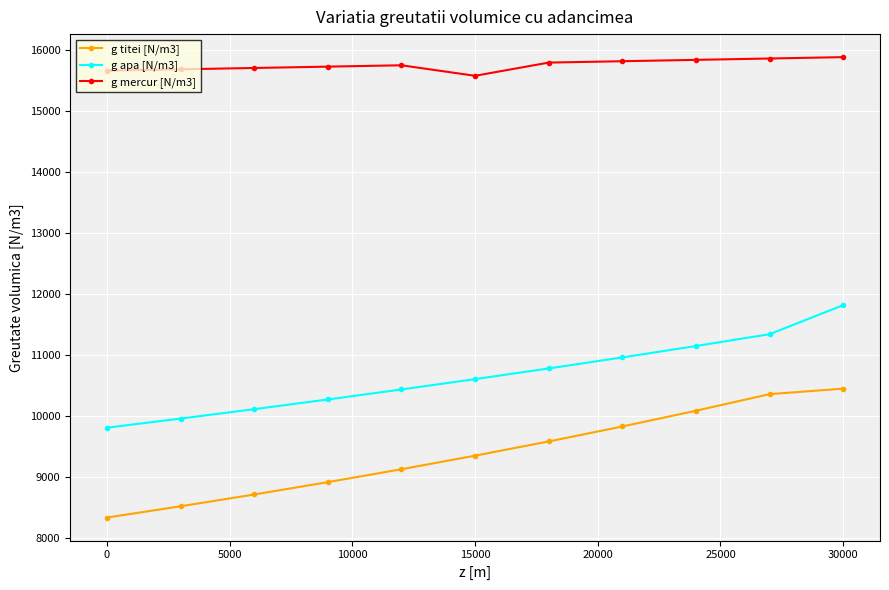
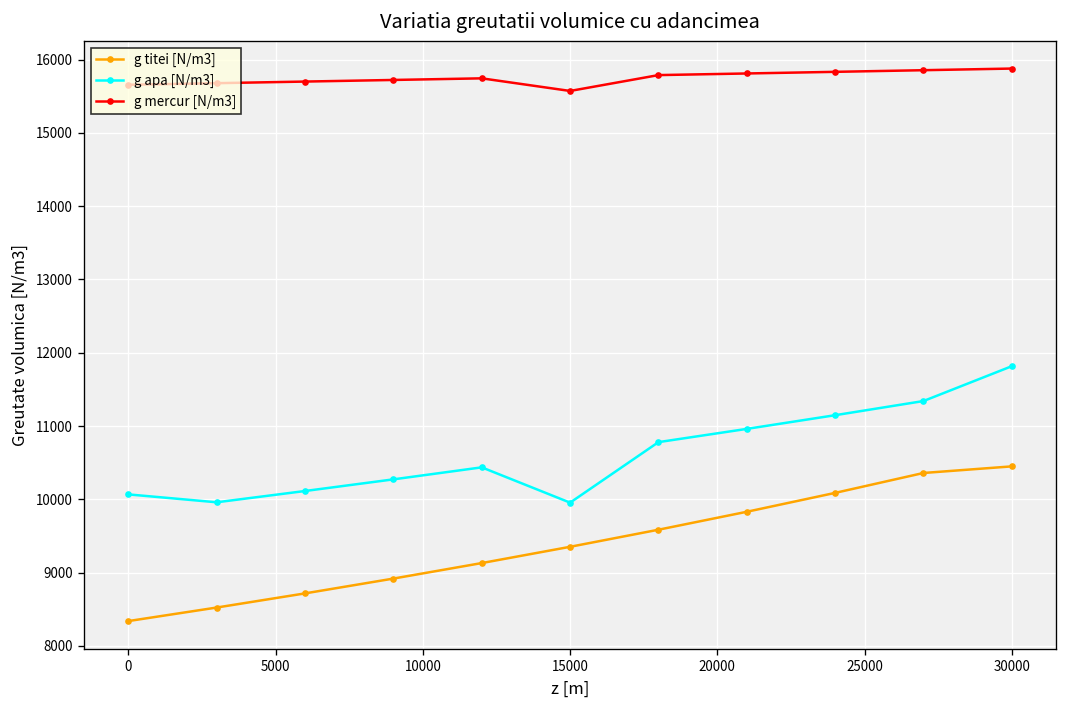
g apa [N/m3], 0: 9800 -> 10100
g apa [N/m3], 15000: 10600 -> 10000
